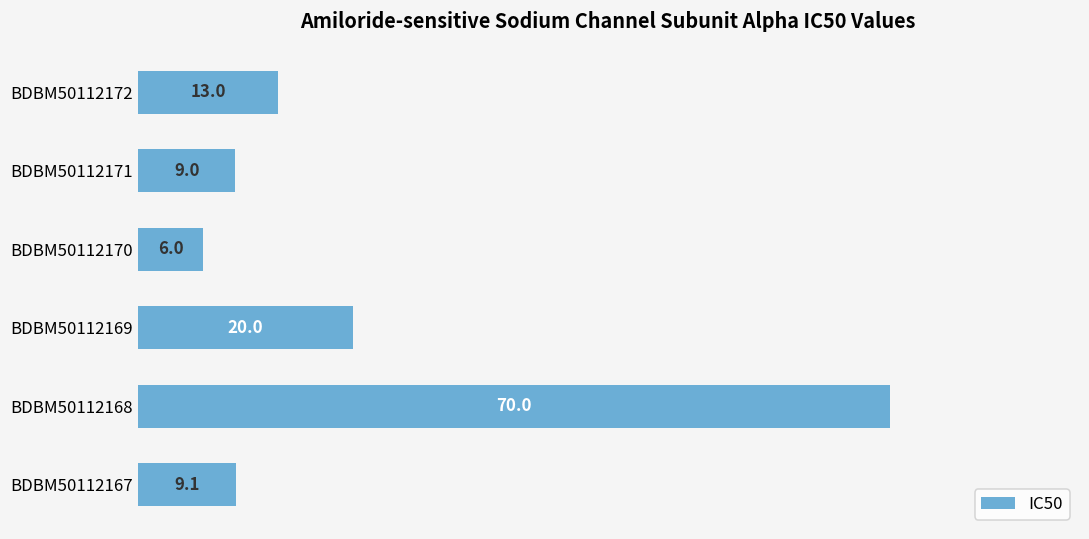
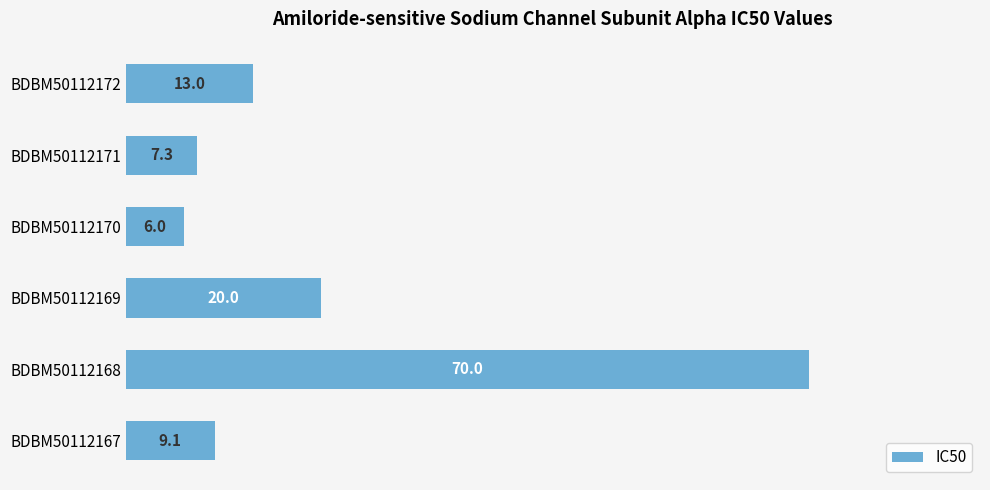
BDBM50112171: 9.0 -> 7.3
